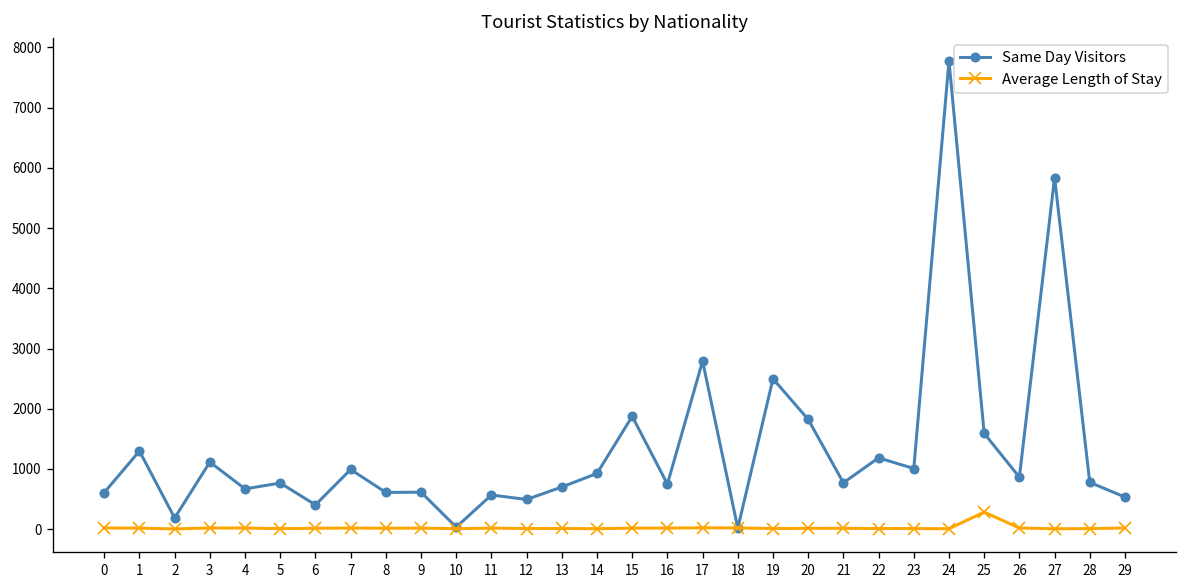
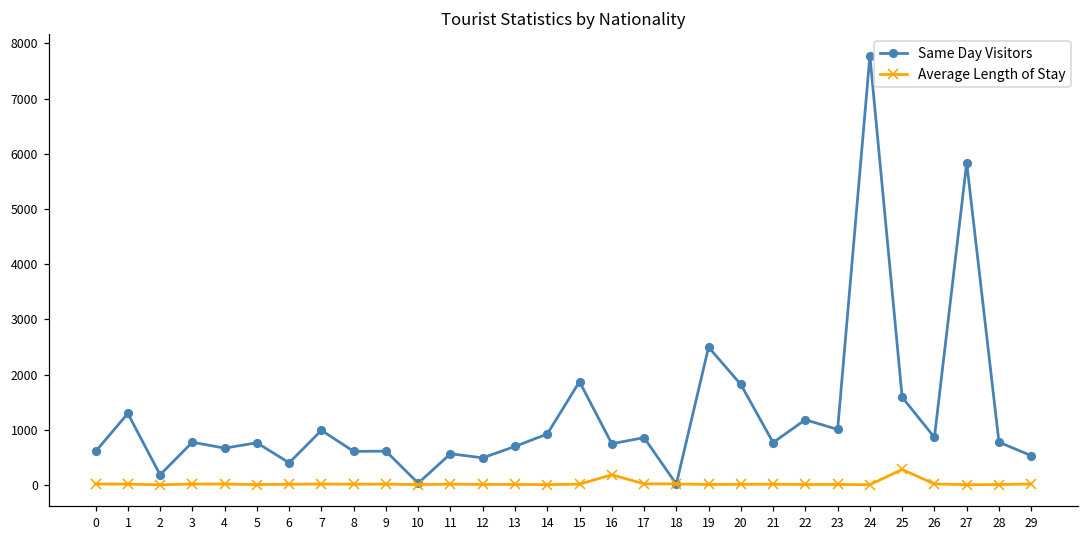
Same Day Visitors, 3: 1100 -> 800
Average Length of Stay, 16: 0 -> 200
Same Day Visitors, 17: 2800 -> 900
